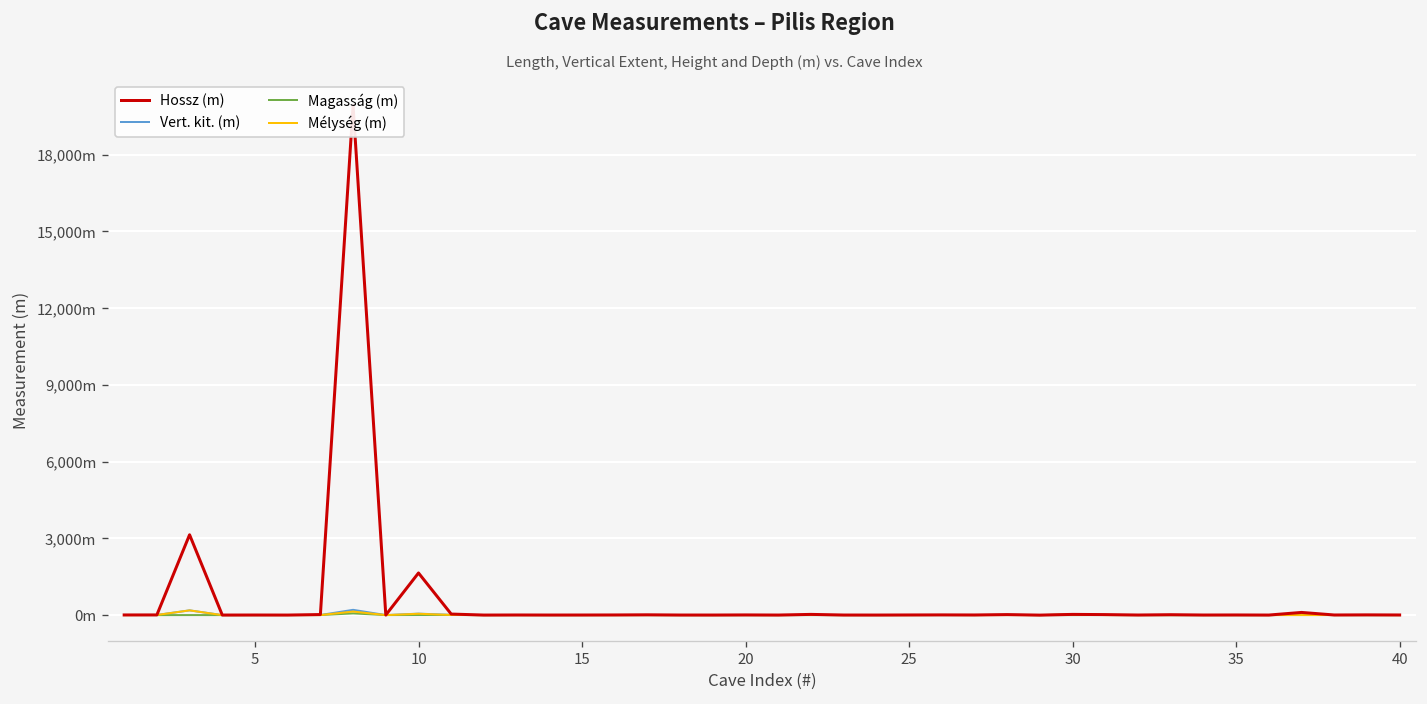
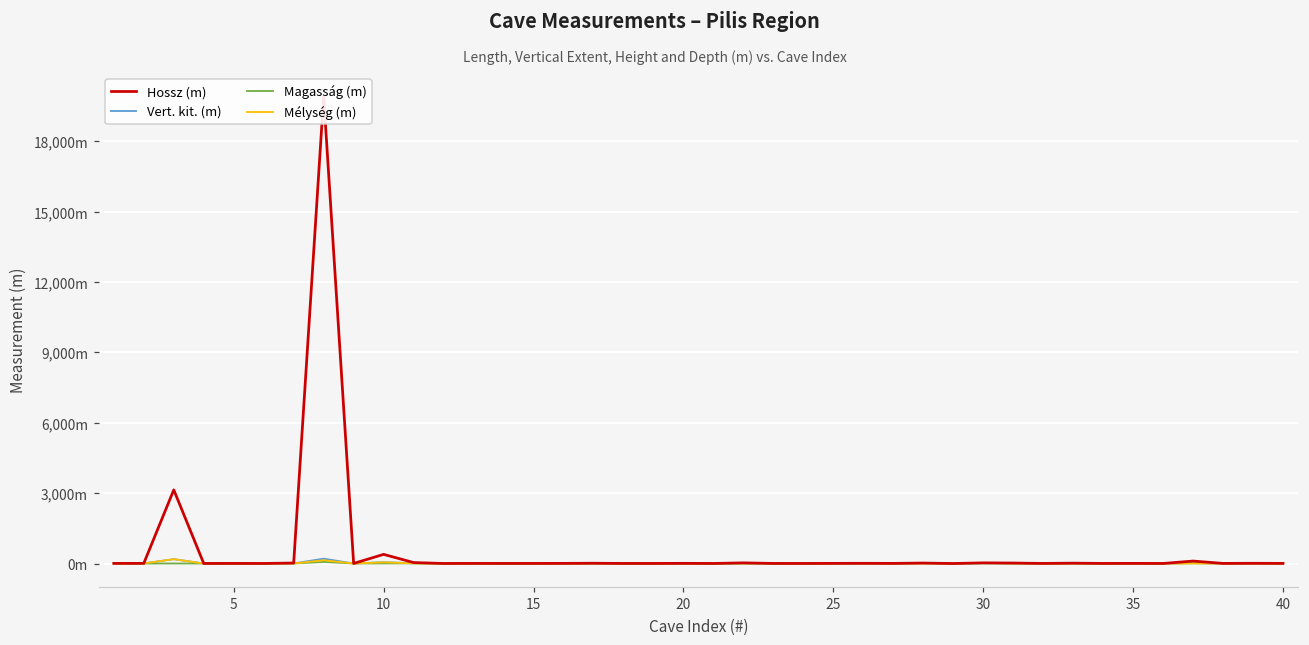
Hossz (m), 10: 1,600m -> 400m
